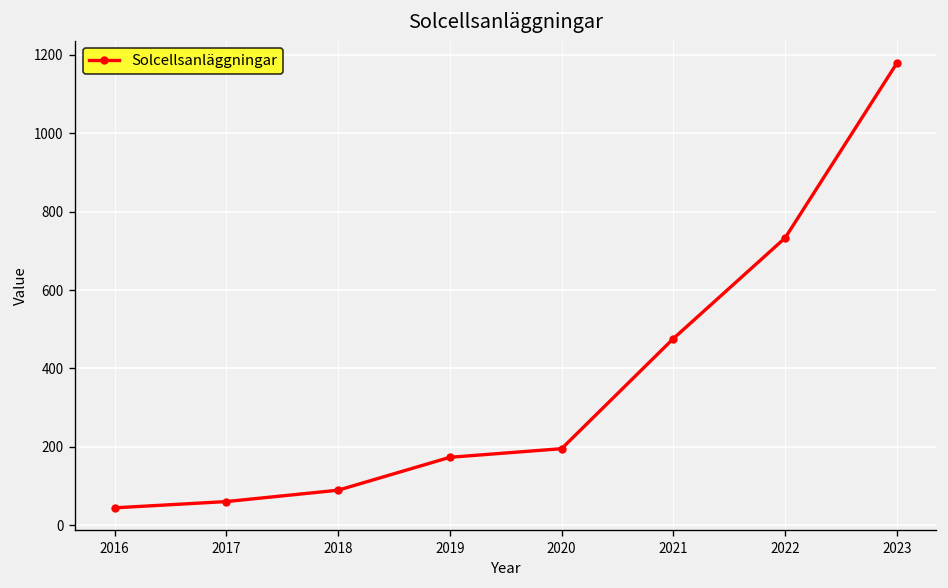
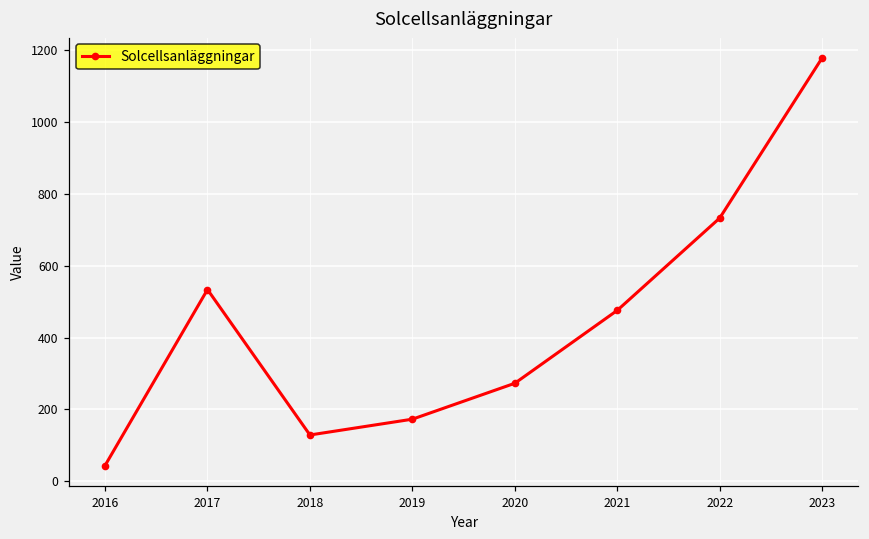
2017: 60 -> 530
2018: 90 -> 130
2020: 200 -> 270
